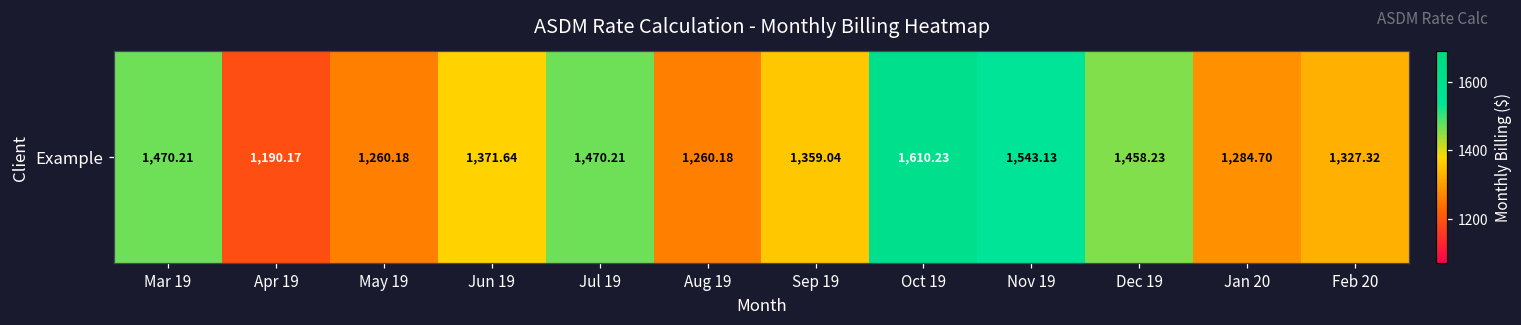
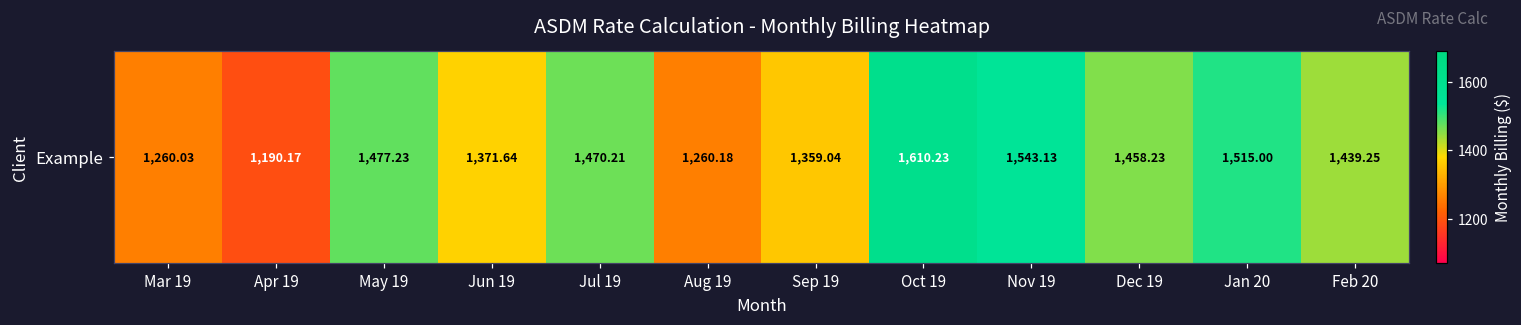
Example, Mar 19: 1,470.21 -> 1,260.03
Example, May 19: 1,260.18 -> 1,477.23
Example, Jan 20: 1,284.70 -> 1,515.00
Example, Feb 20: 1,327.32 -> 1,439.25
